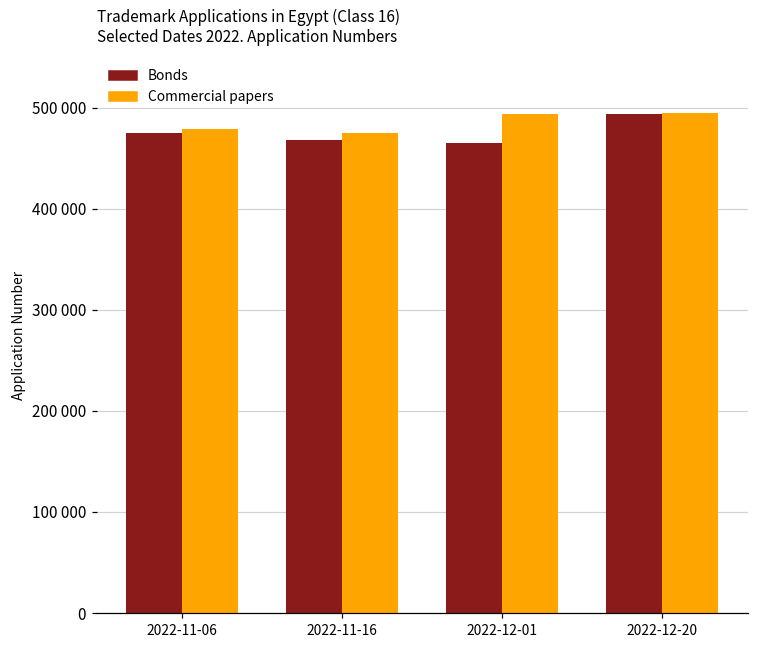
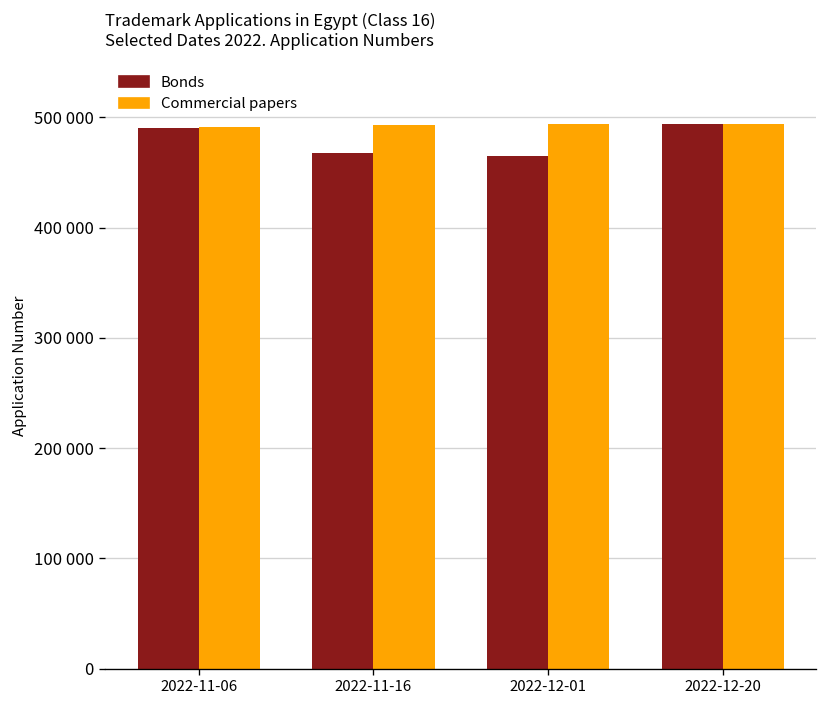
Bonds, 2022-11-06: 480000 -> 490000
Commercial papers, 2022-11-06: 480000 -> 490000
Commercial papers, 2022-11-16: 470000 -> 490000
